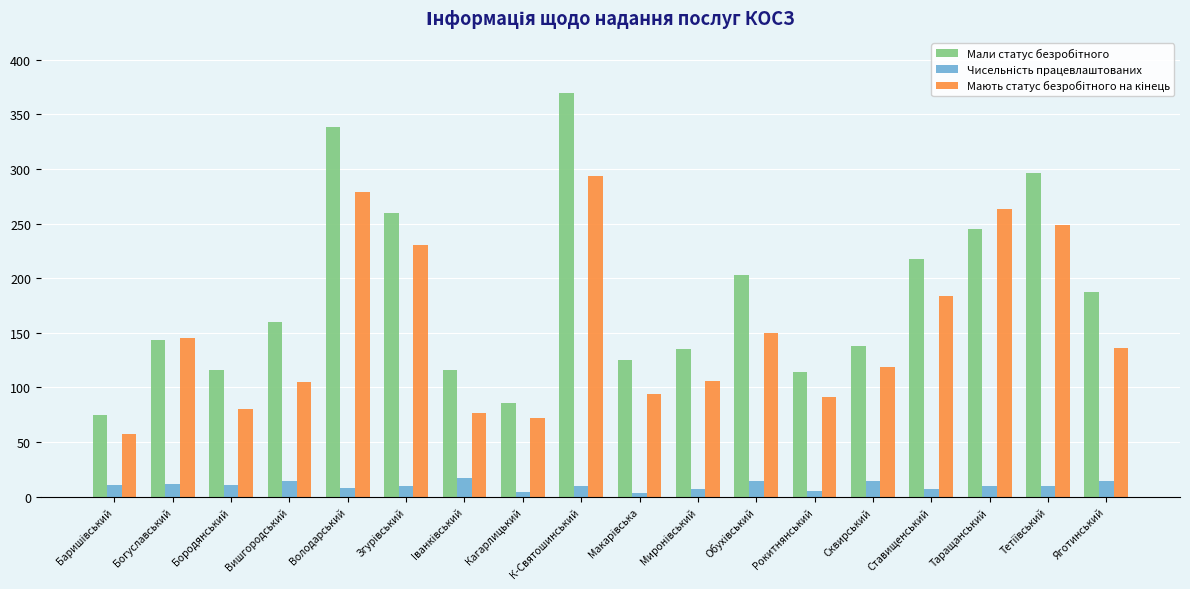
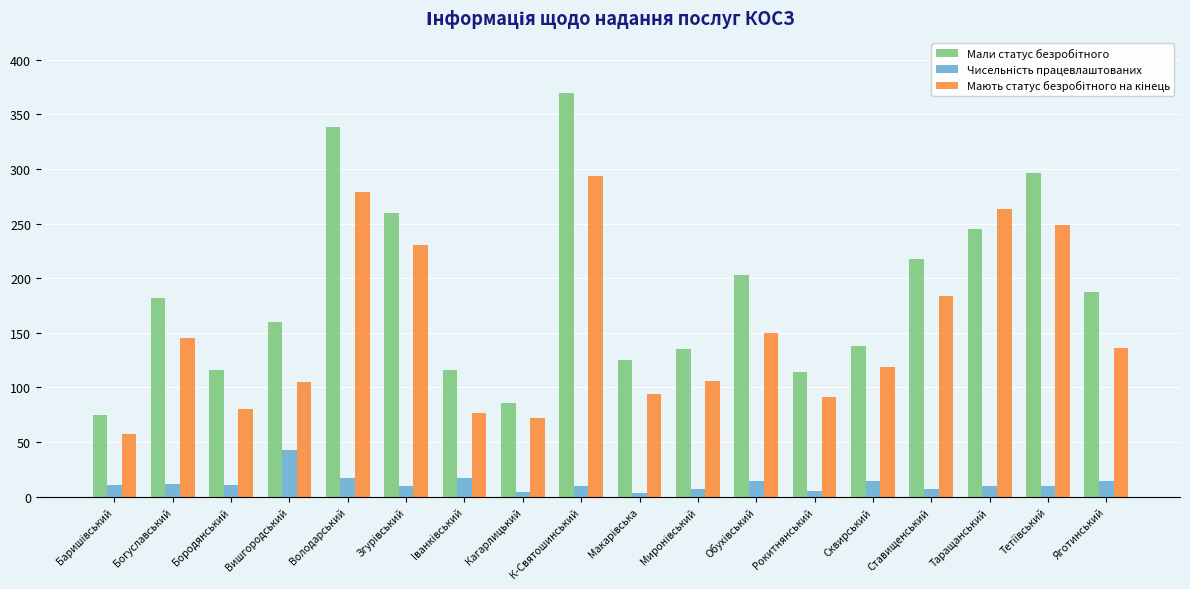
Мали статус безробітного, Богуславський: 143 -> 182
Чисельність працевлаштованих, Вишгородський: 14 -> 43
Чисельність працевлаштованих, Володарський: 8 -> 17
